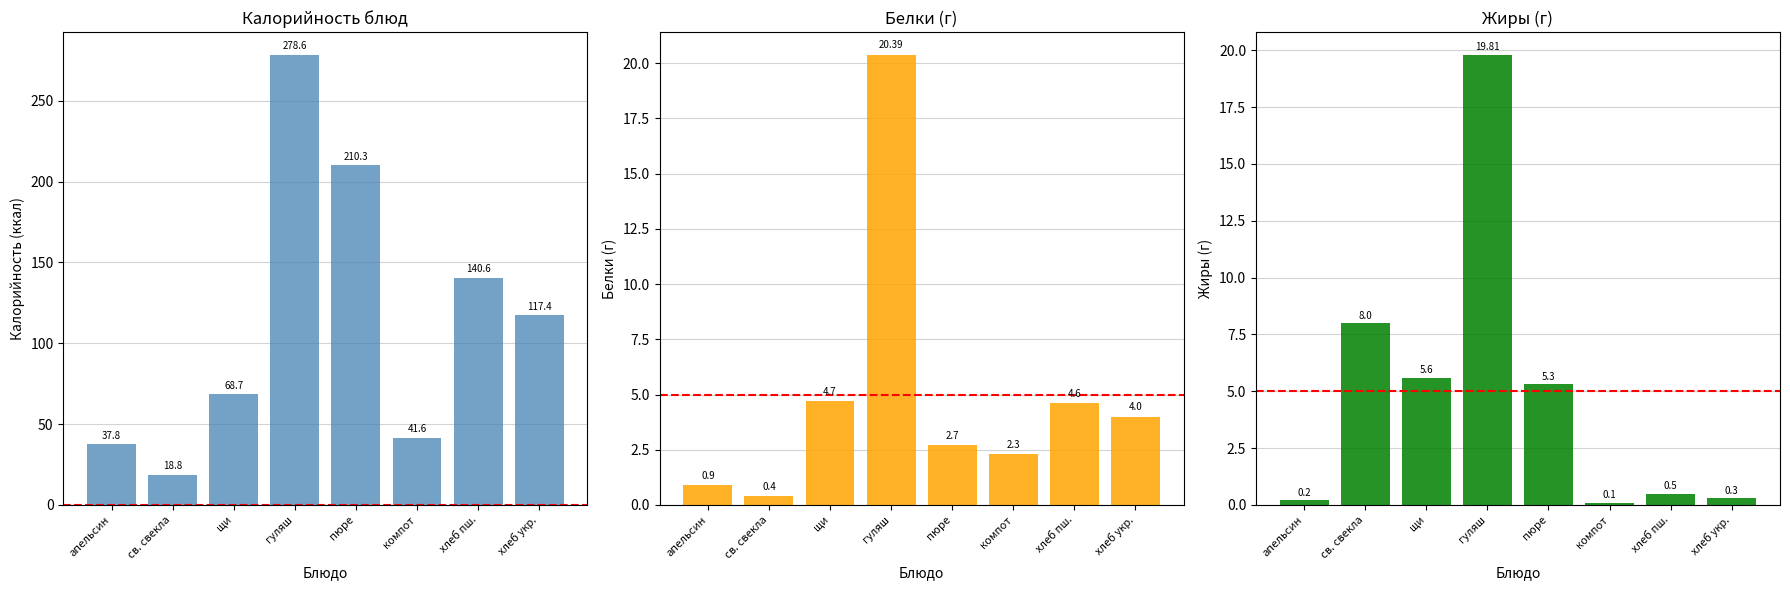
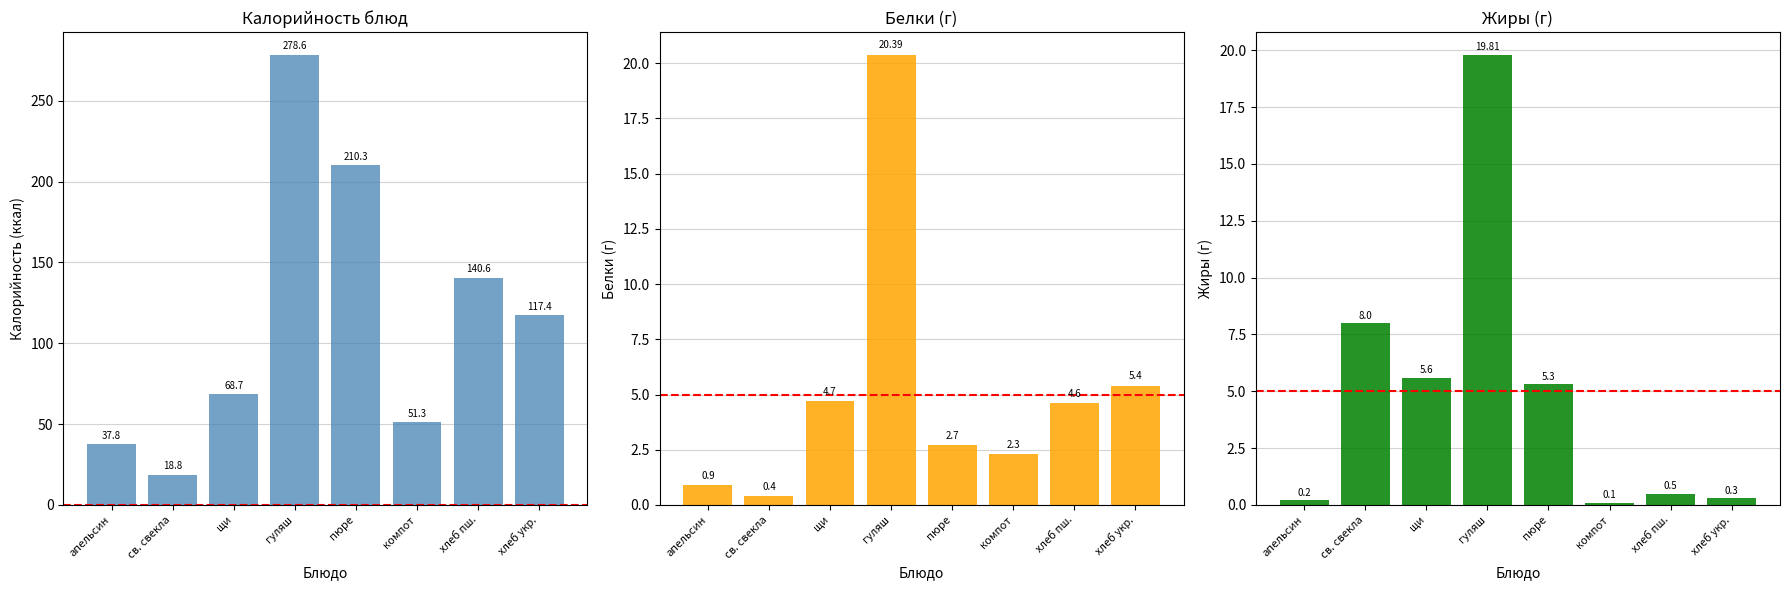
Калорийность блюд, компот: 41.6 -> 51.3
Белки (г), хлеб укр.: 4.0 -> 5.4
